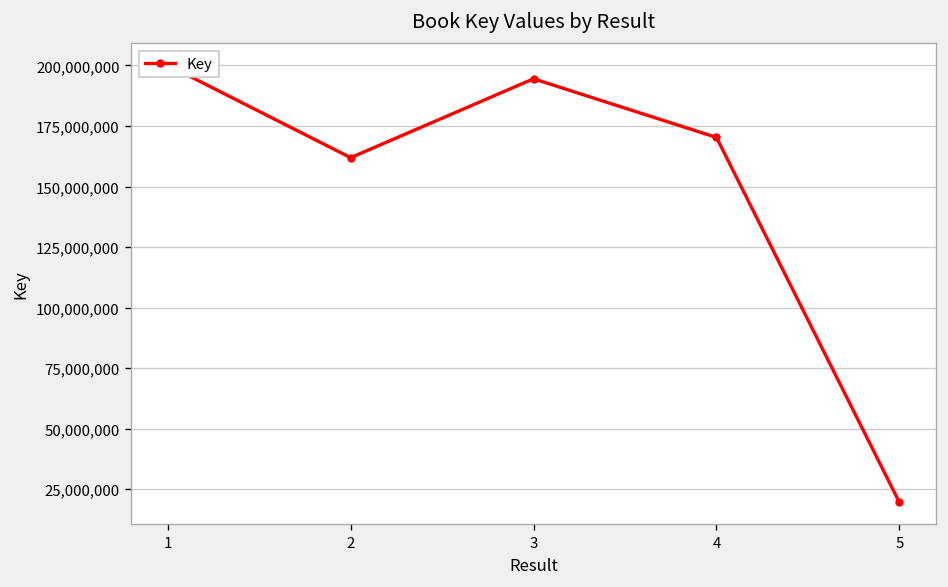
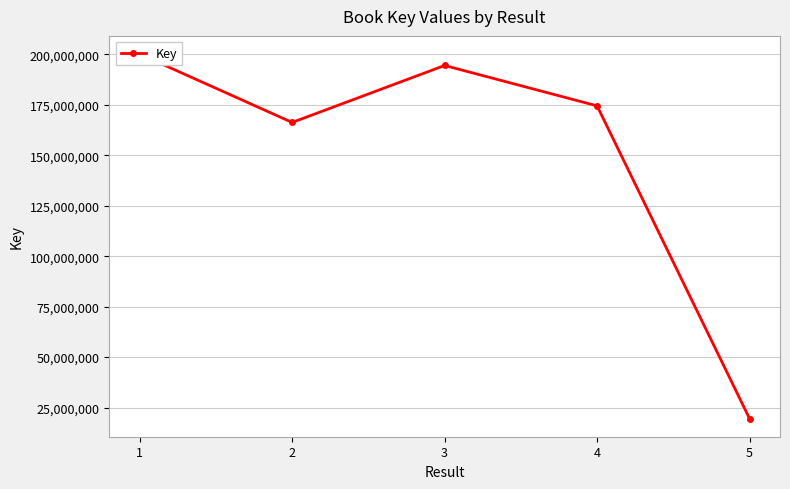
2: 162,000,000 -> 166,000,000
4: 170,000,000 -> 174,000,000
